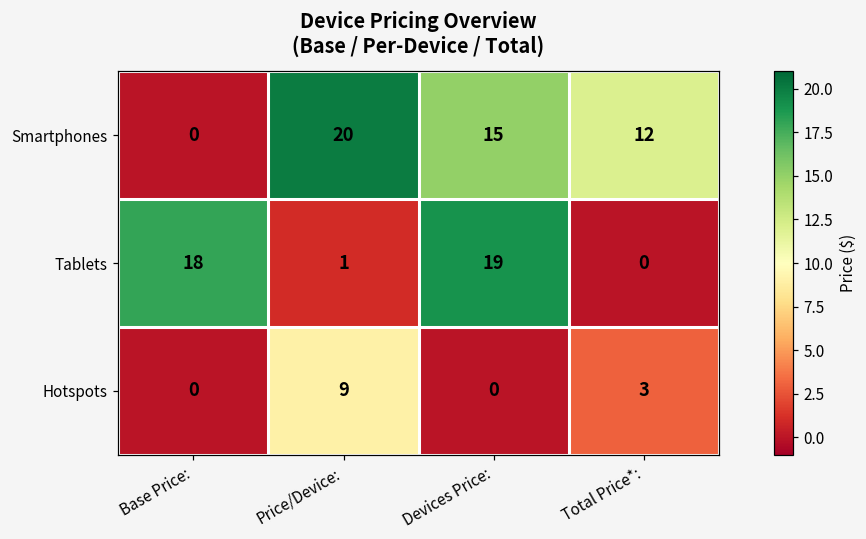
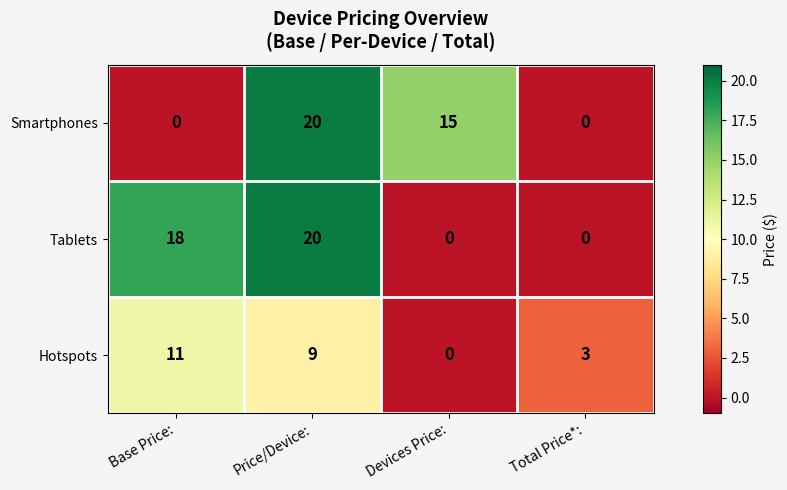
Smartphones, Total Price*:: 12 -> 0
Tablets, Price/Device:: 1 -> 20
Tablets, Devices Price:: 19 -> 0
Hotspots, Base Price:: 0 -> 11
